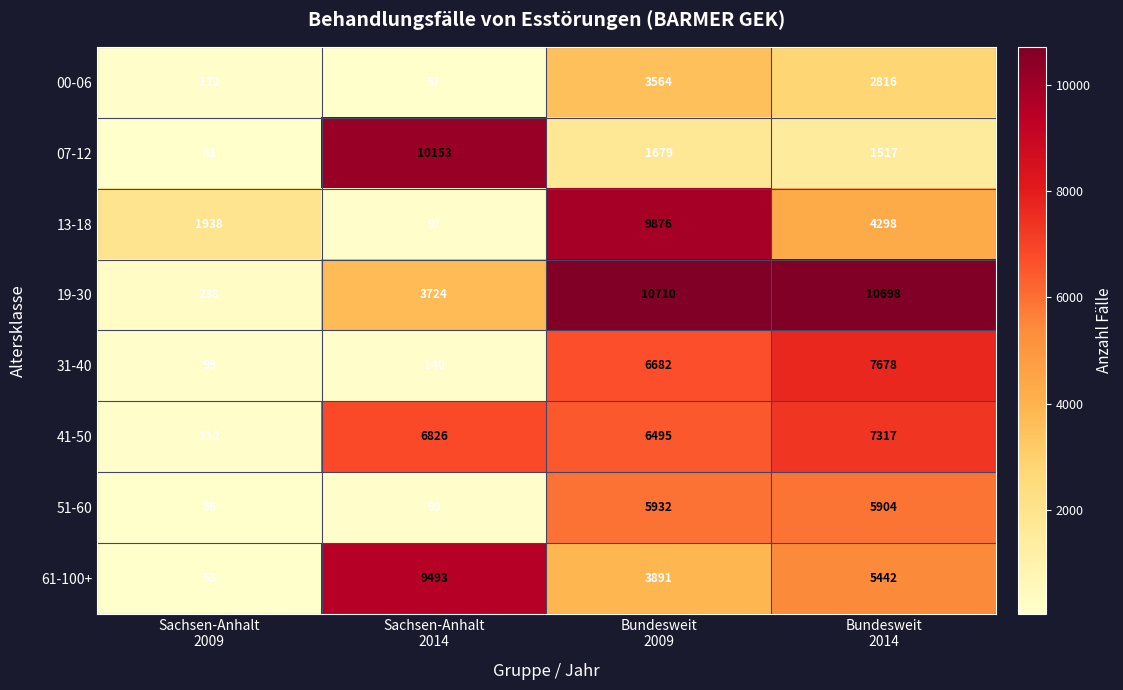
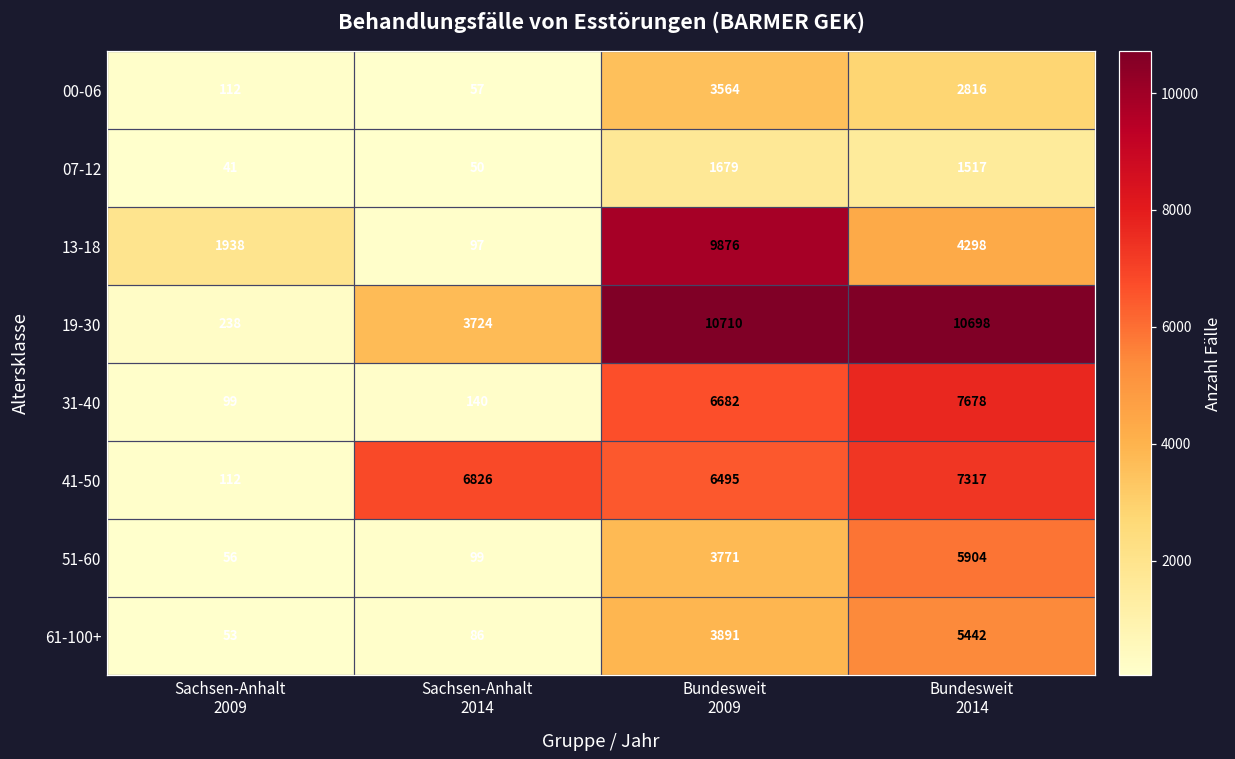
07-12, Sachsen-Anhalt 2014: 10153 -> 50
51-60, Bundesweit 2009: 5932 -> 3771
61-100+, Sachsen-Anhalt 2014: 9493 -> 86
